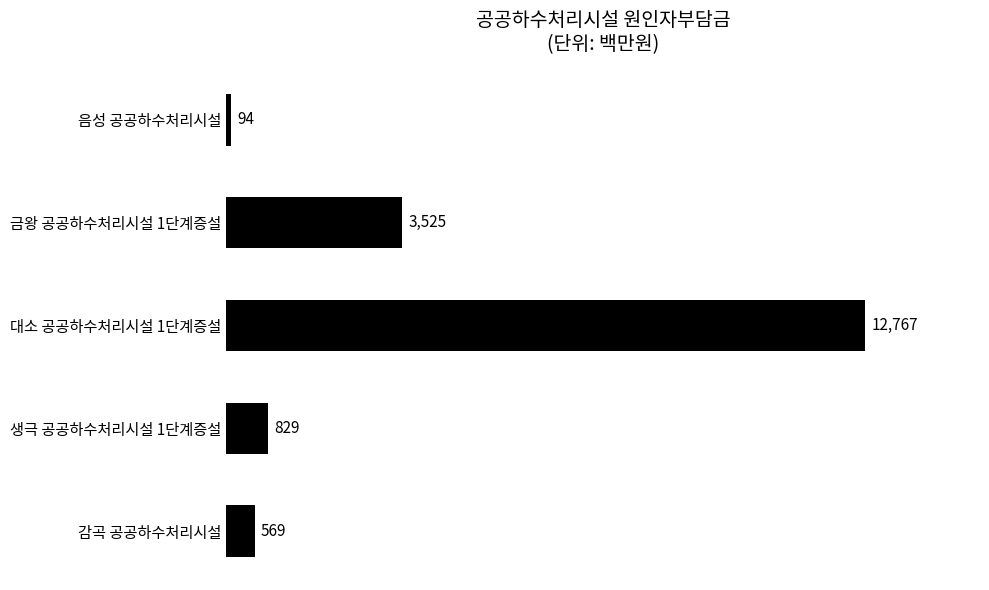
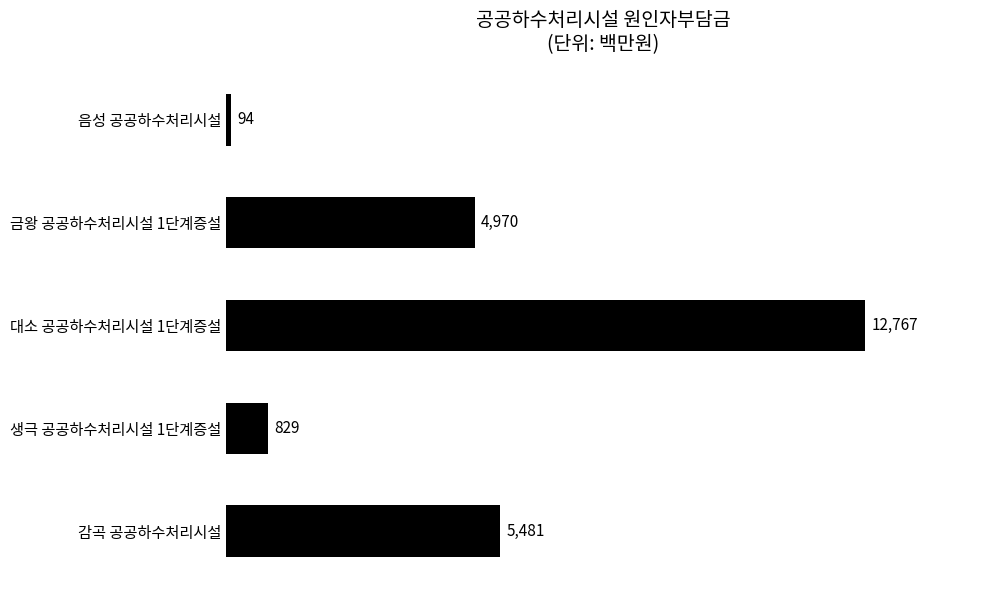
금왕 공공하수처리시설 1단계증설: 3,525 -> 4,970
감곡 공공하수처리시설: 569 -> 5,481
